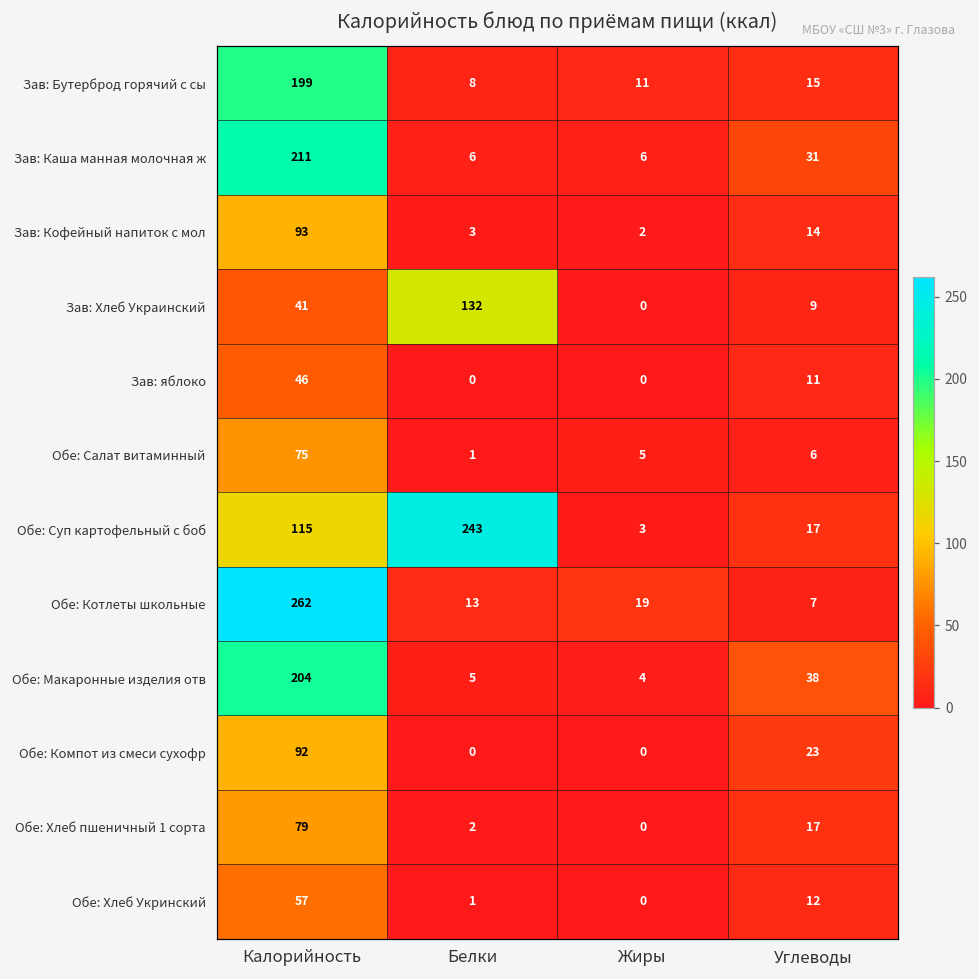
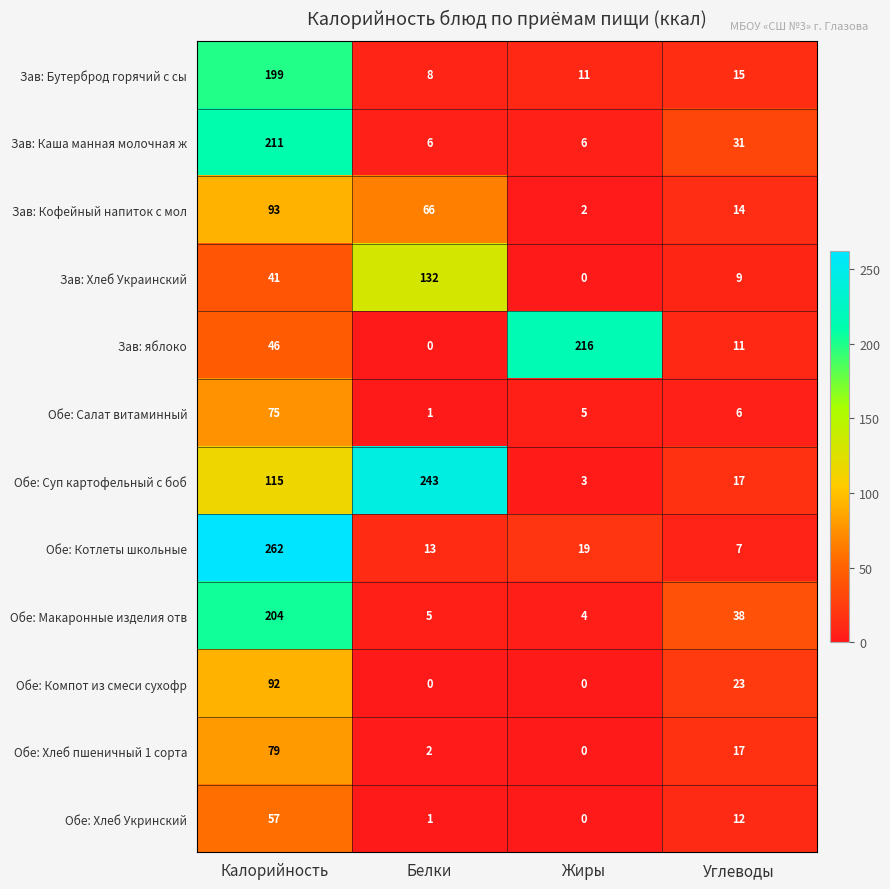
Зав: Кофейный напиток с мол, Белки: 3 -> 66
Зав: яблоко, Жиры: 0 -> 216
